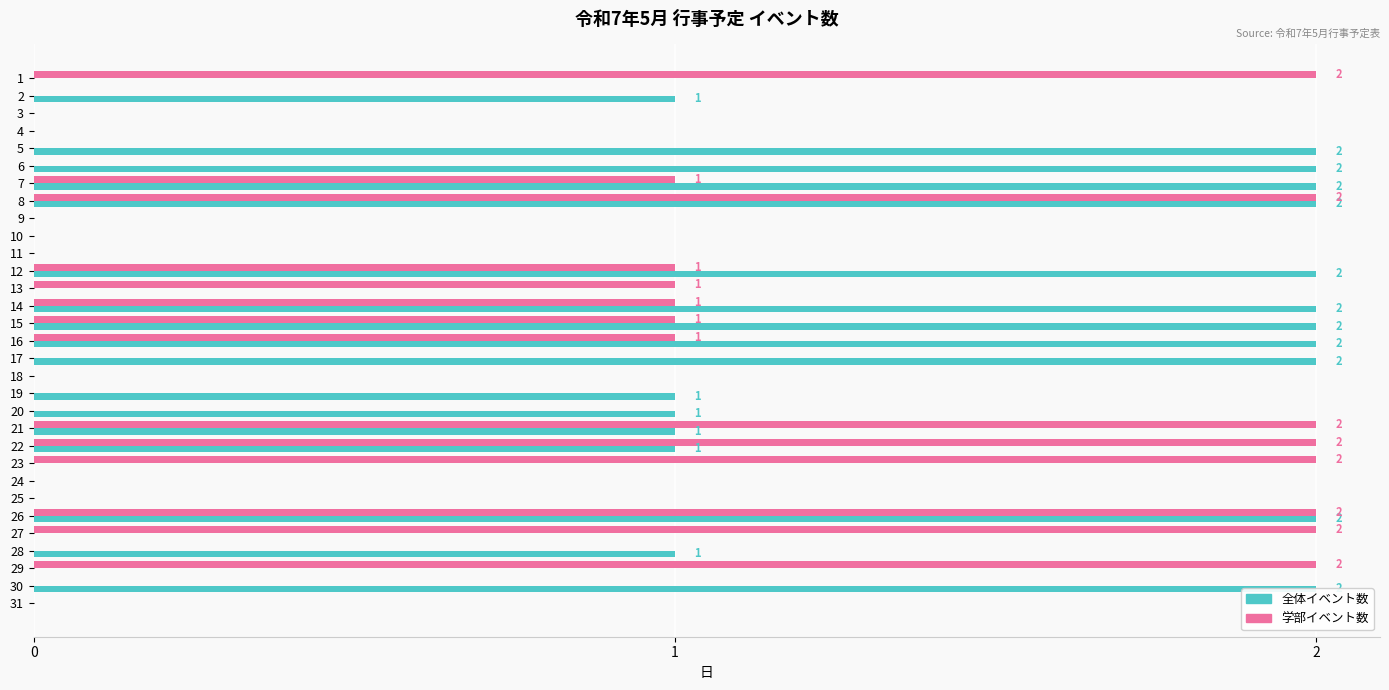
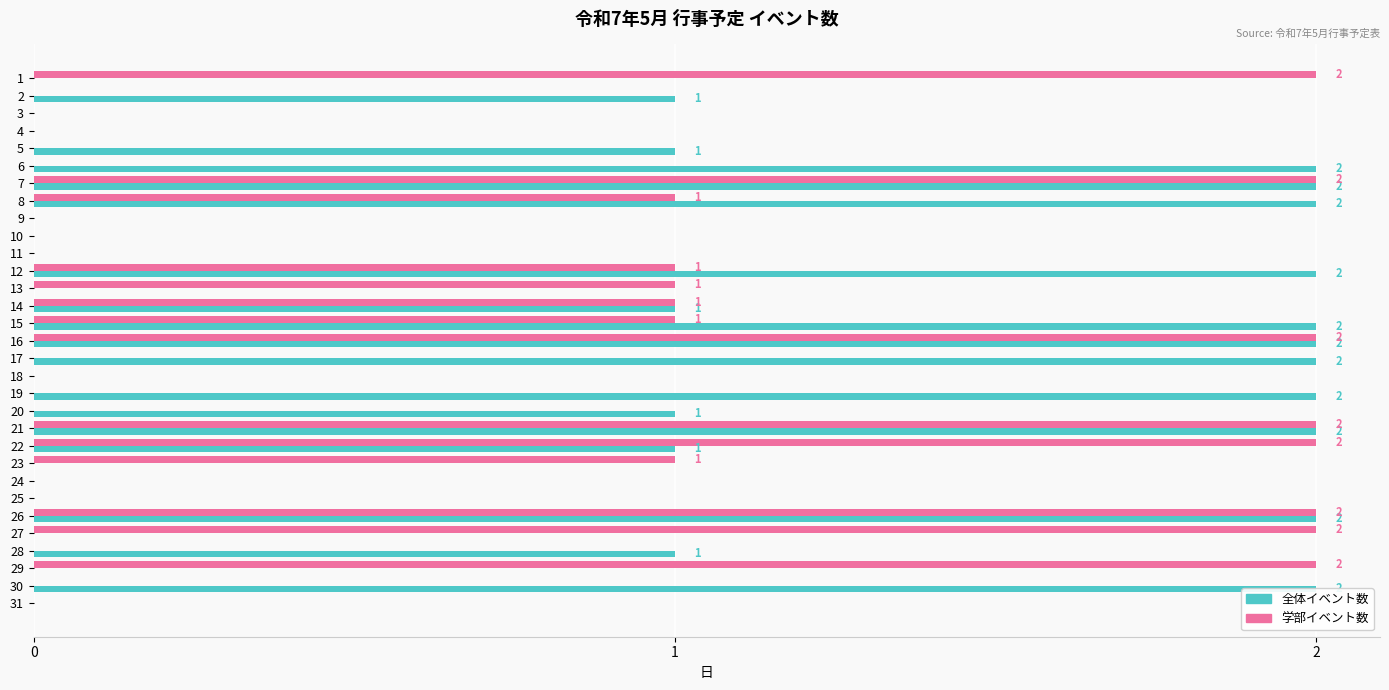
全体イベント数, 5: 2 -> 1
学部イベント数, 7: 1 -> 2
学部イベント数, 8: 2 -> 1
全体イベント数, 14: 2 -> 1
学部イベント数, 16: 1 -> 2
全体イベント数, 19: 1 -> 2
全体イベント数, 21: 1 -> 2
学部イベント数, 23: 2 -> 1
